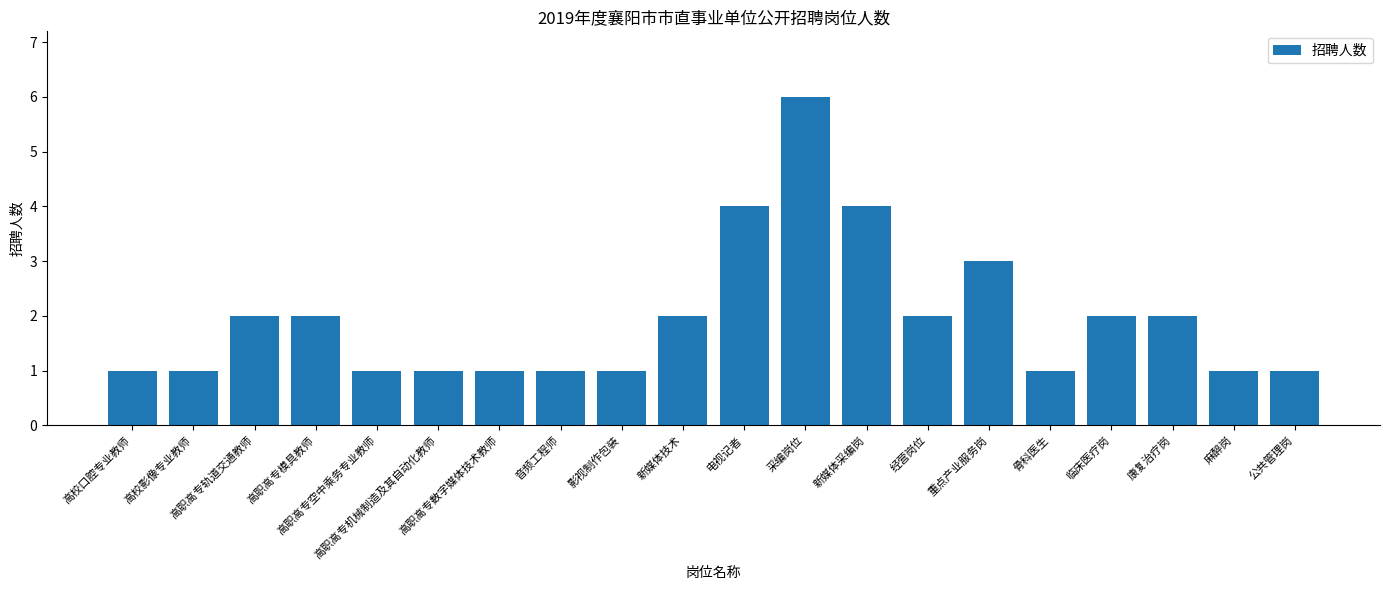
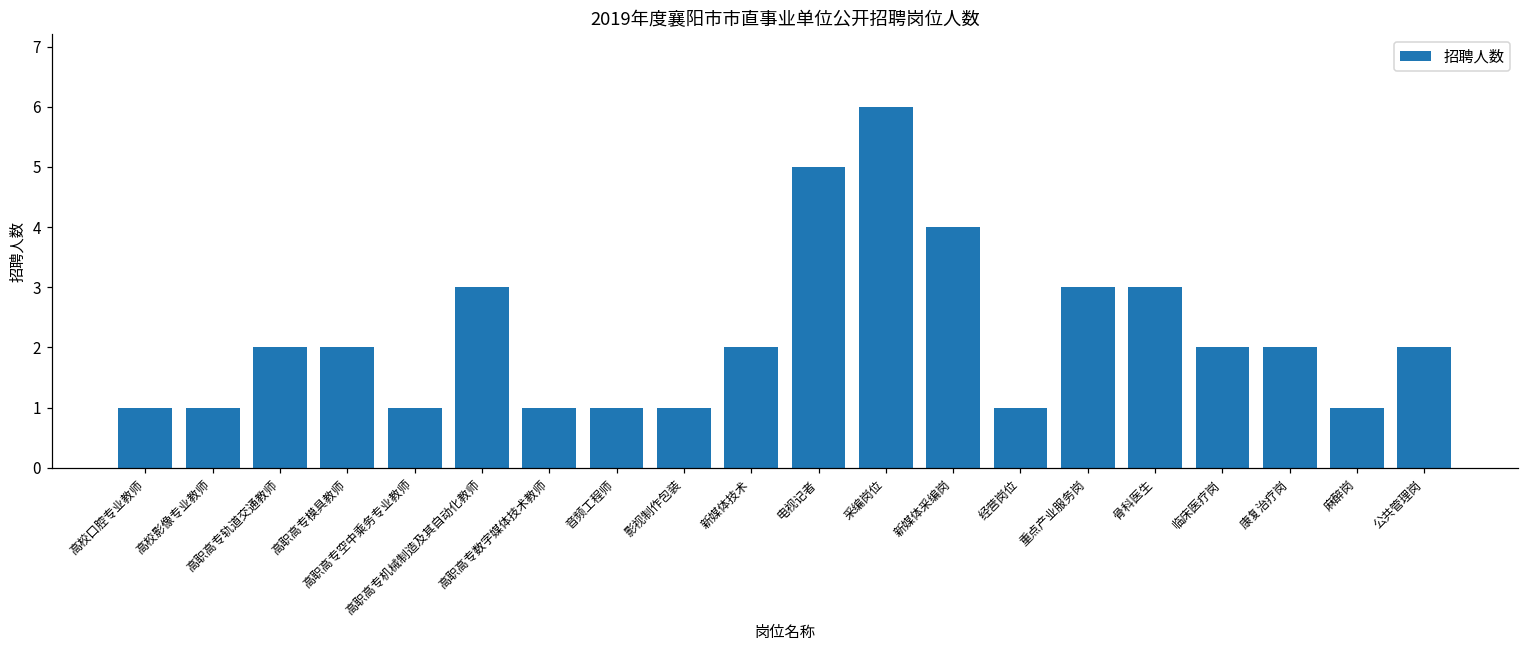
高职高专机械制造及其自动化教师: 1 -> 3
电视记者: 4 -> 5
经营岗位: 2 -> 1
骨科医生: 1 -> 3
公共管理岗: 1 -> 2
